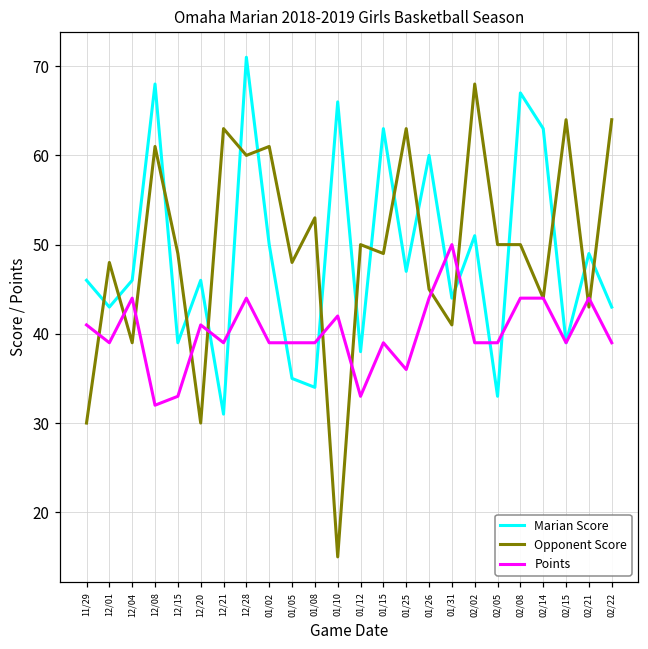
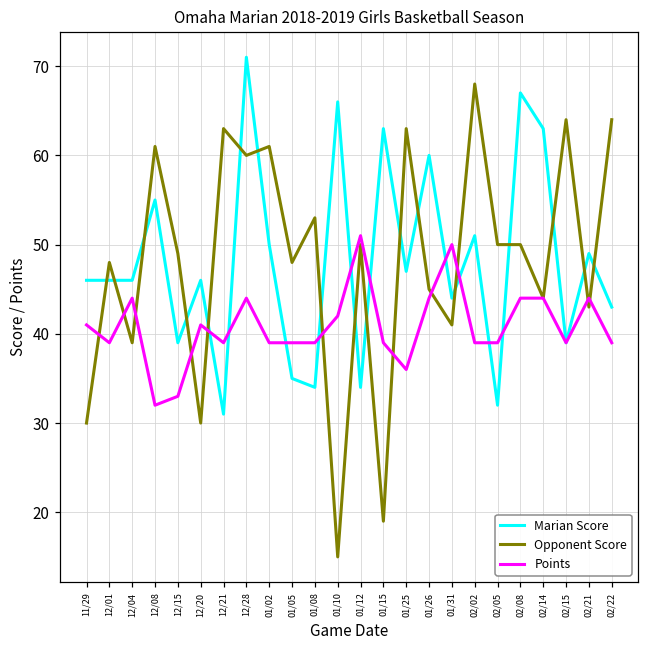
Marian Score, 12/01: 43 -> 46
Marian Score, 12/08: 68 -> 55
Marian Score, 01/12: 38 -> 34
Points, 01/12: 33 -> 51
Opponent Score, 01/15: 49 -> 19
Marian Score, 02/05: 33 -> 32
